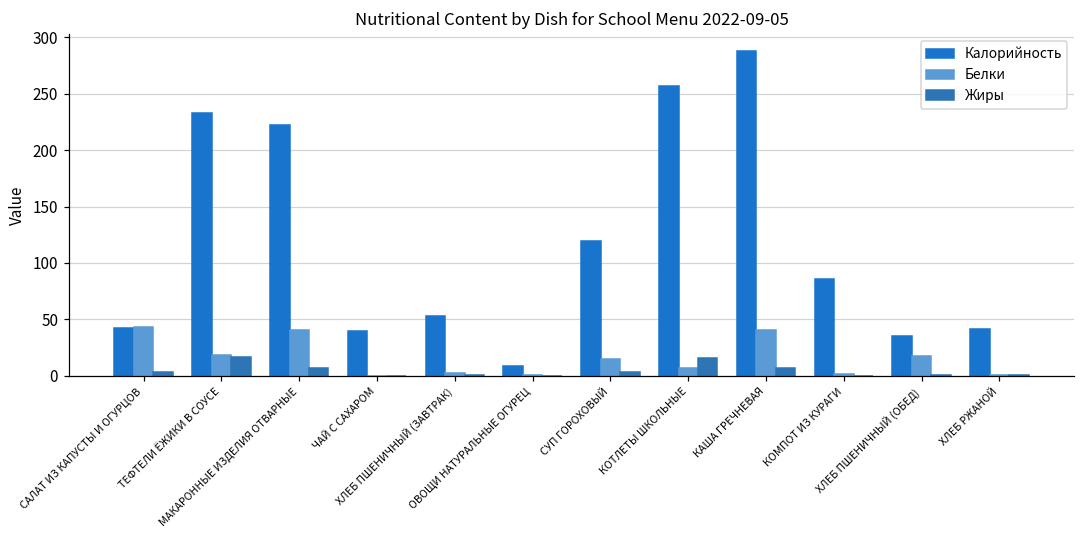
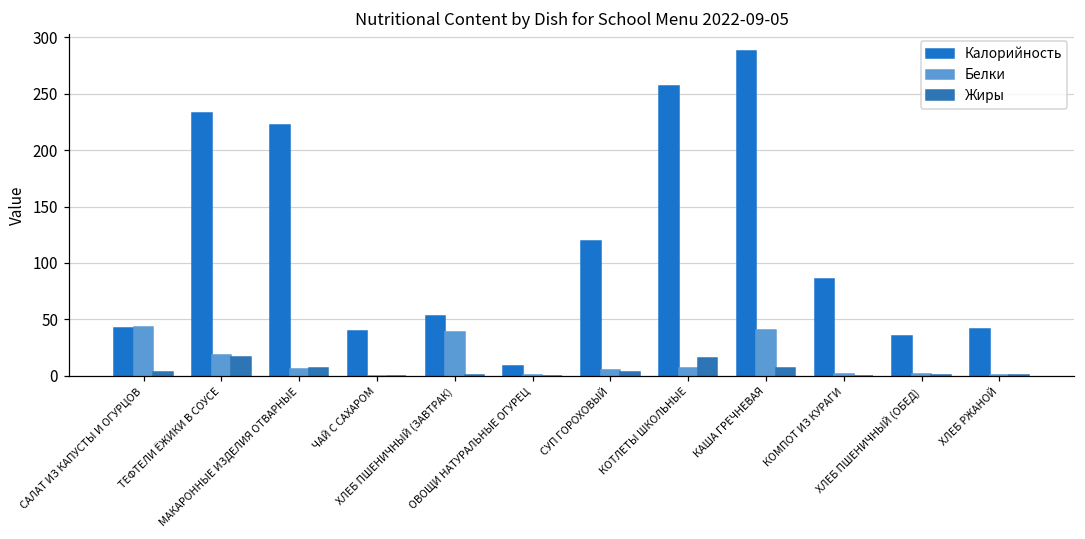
Белки, МАКАРОННЫЕ ИЗДЕЛИЯ ОТВАРНЫЕ: 41 -> 6
Белки, ХЛЕБ ПШЕНИЧНЫЙ (ЗАВТРАК): 2 -> 38
Белки, СУП ГОРОХОВЫЙ: 15 -> 5
Белки, ХЛЕБ ПШЕНИЧНЫЙ (ОБЕД): 17 -> 2
